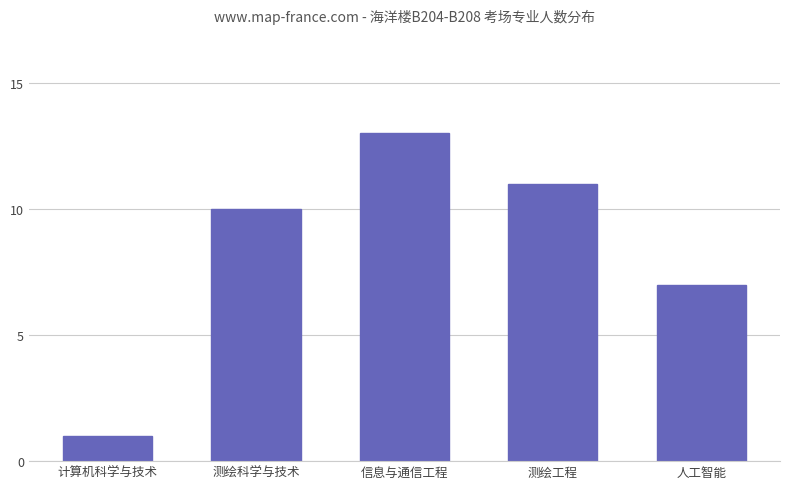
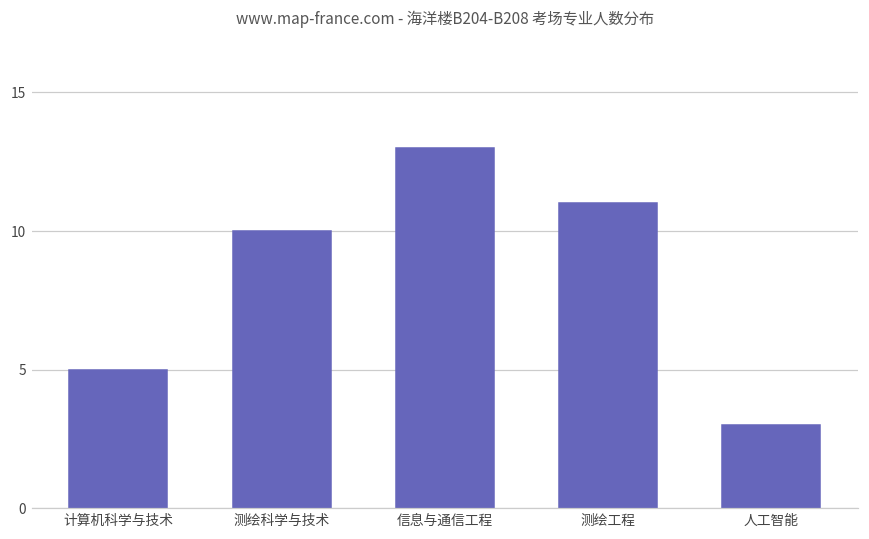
计算机科学与技术: 1 -> 5
人工智能: 7 -> 3
